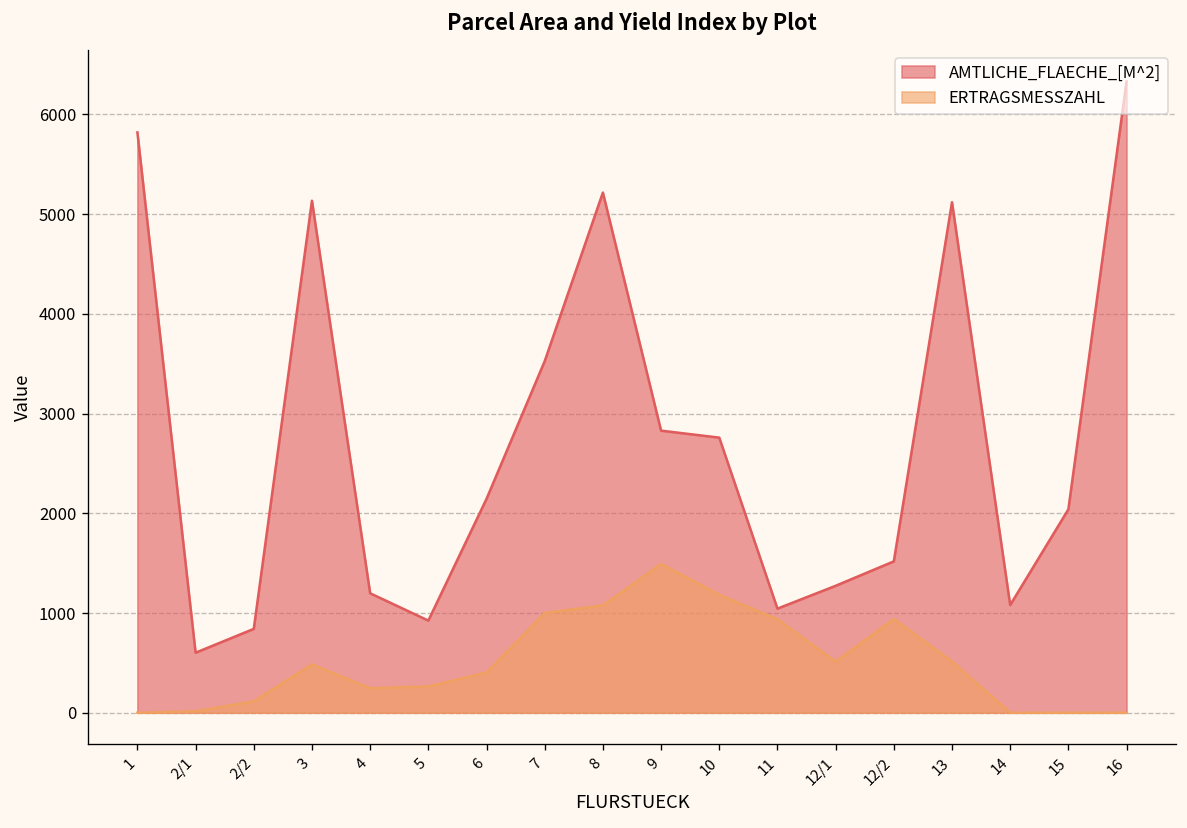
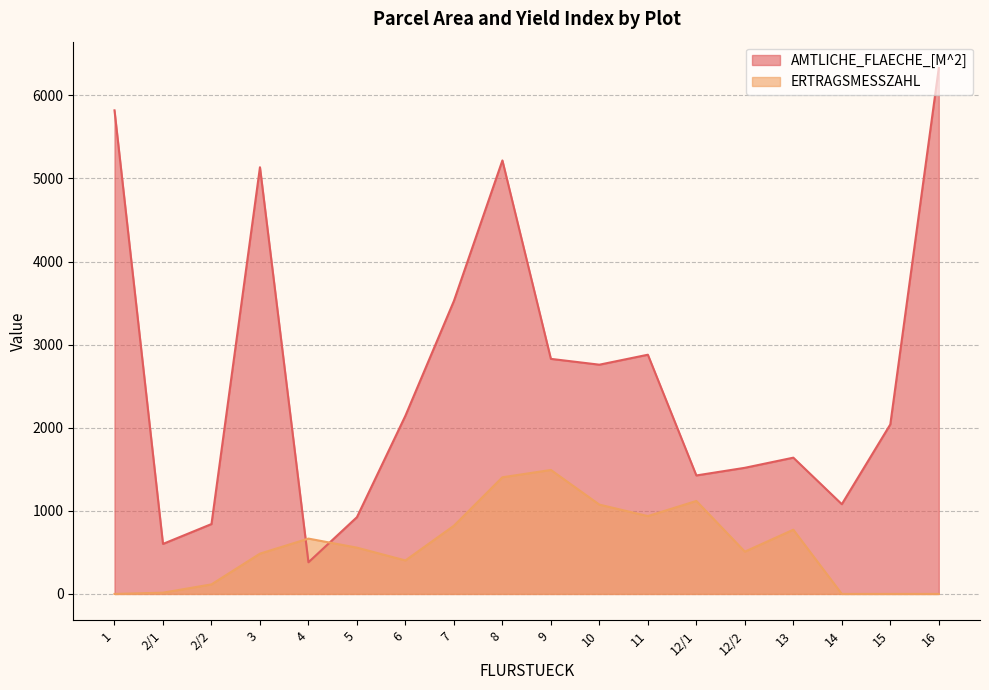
AMTLICHE_FLAECHE_[M^2], 4: 1200 -> 400
ERTRAGSMESSZAHL, 4: 200 -> 700
ERTRAGSMESSZAHL, 5: 300 -> 600
ERTRAGSMESSZAHL, 7: 1000 -> 800
ERTRAGSMESSZAHL, 8: 1100 -> 1400
ERTRAGSMESSZAHL, 10: 1200 -> 1100
AMTLICHE_FLAECHE_[M^2], 11: 1000 -> 2900
AMTLICHE_FLAECHE_[M^2], 12/1: 1300 -> 1400
ERTRAGSMESSZAHL, 12/1: 500 -> 1100
ERTRAGSMESSZAHL, 12/2: 900 -> 500
AMTLICHE_FLAECHE_[M^2], 13: 5100 -> 1600
ERTRAGSMESSZAHL, 13: 500 -> 800
